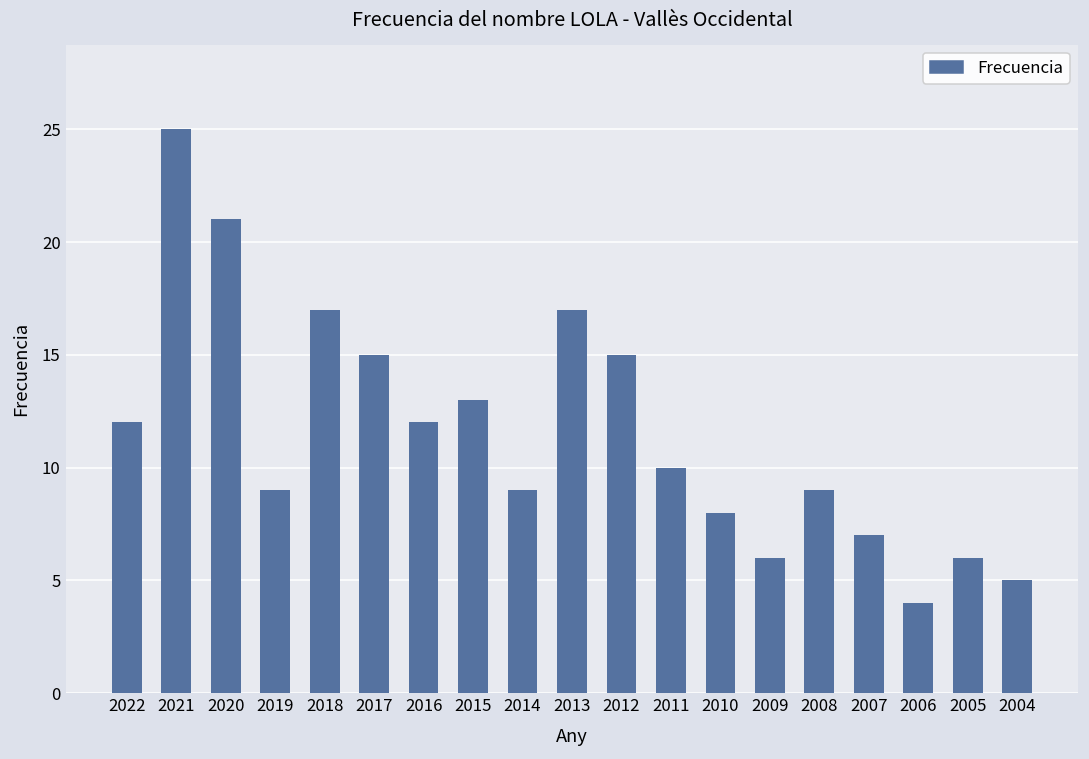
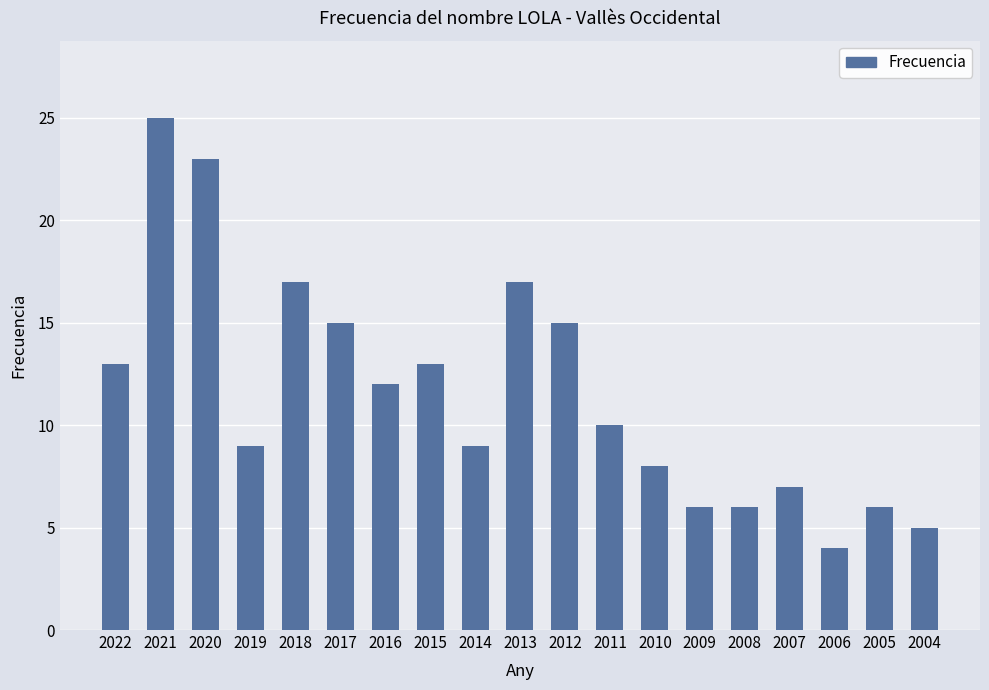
2022: 12 -> 13
2020: 21 -> 23
2008: 9 -> 6
